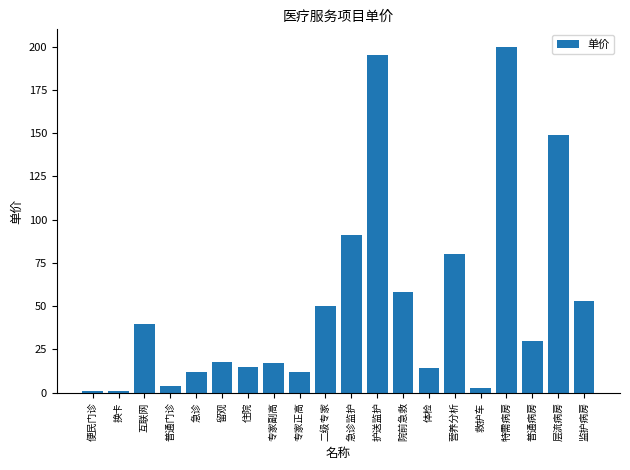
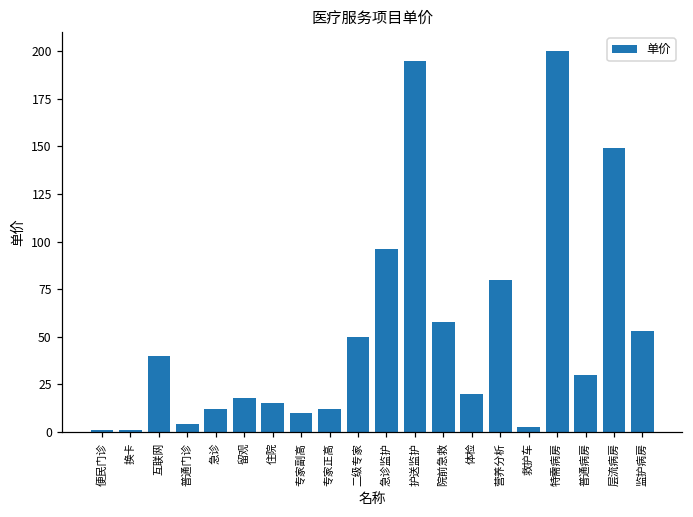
专家副高: 17 -> 10
急诊监护: 91 -> 96
体检: 14 -> 20
